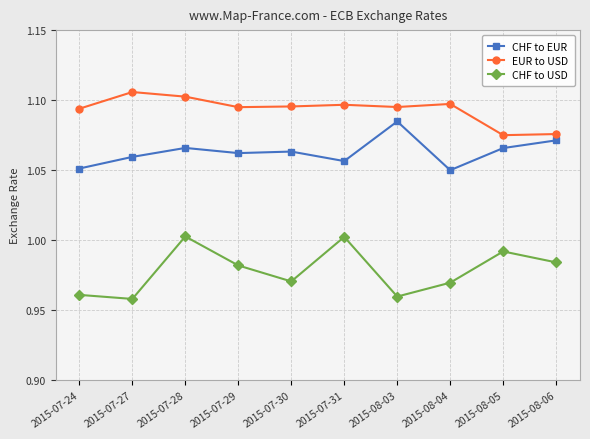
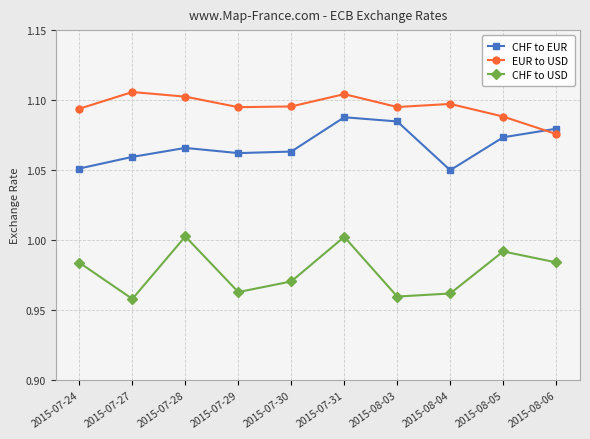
CHF to USD, 2015-07-24: 0.961 -> 0.984
CHF to USD, 2015-07-29: 0.982 -> 0.963
CHF to EUR, 2015-07-31: 1.057 -> 1.088
EUR to USD, 2015-07-31: 1.097 -> 1.104
CHF to USD, 2015-08-04: 0.970 -> 0.962
CHF to EUR, 2015-08-05: 1.066 -> 1.074
EUR to USD, 2015-08-05: 1.075 -> 1.088
CHF to EUR, 2015-08-06: 1.071 -> 1.080
